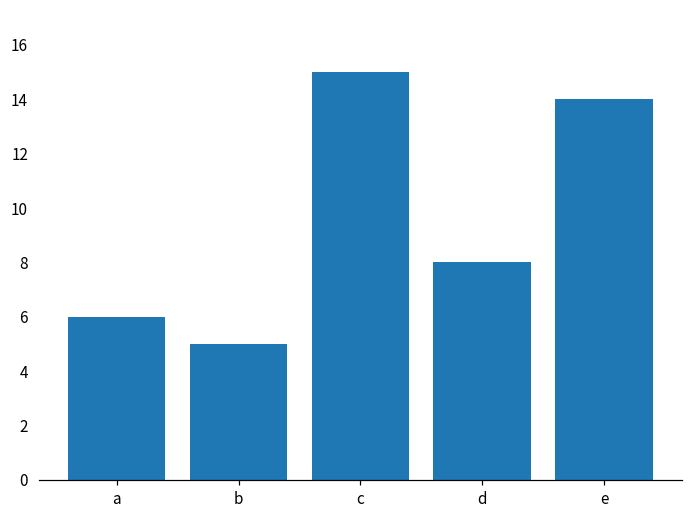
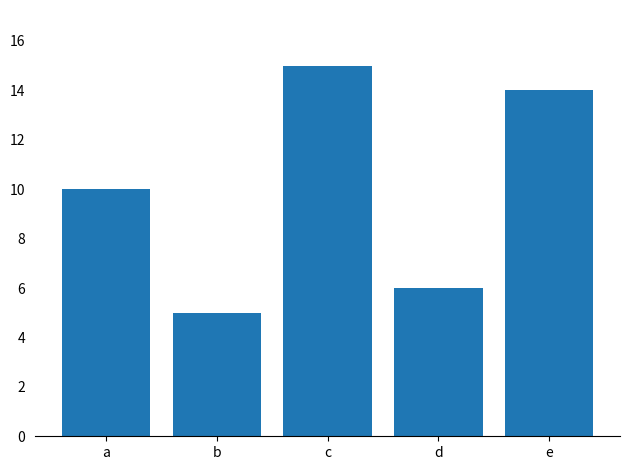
a: 6 -> 10
d: 8 -> 6
